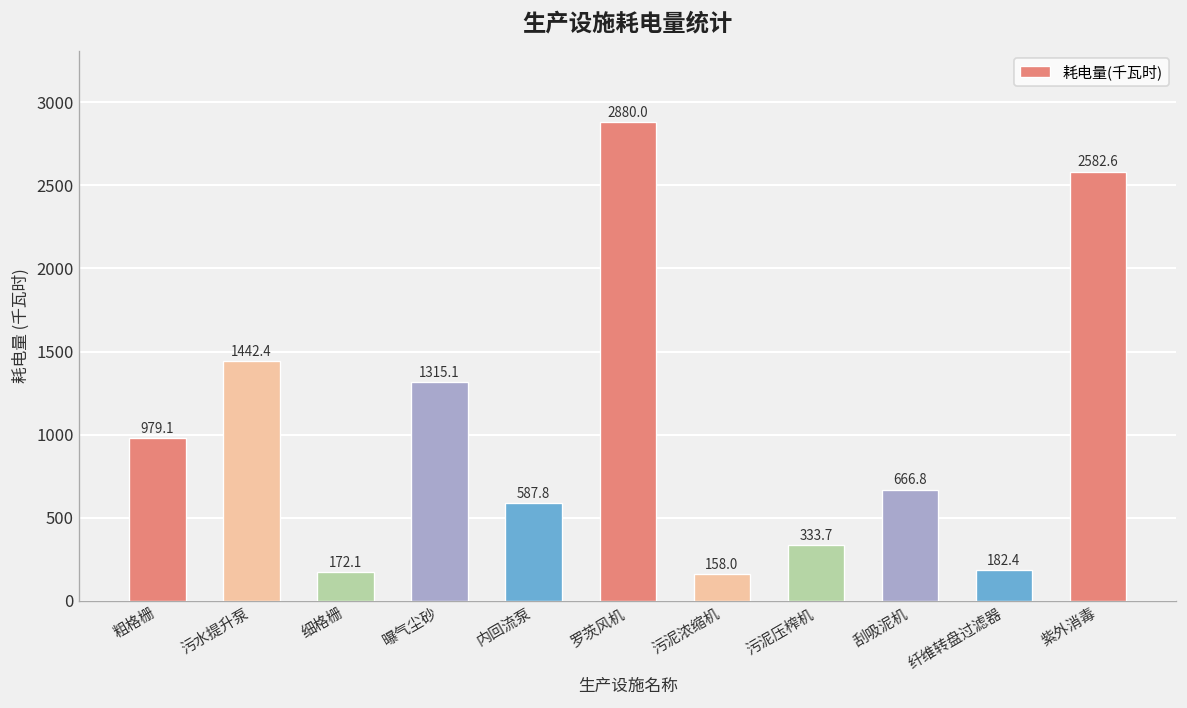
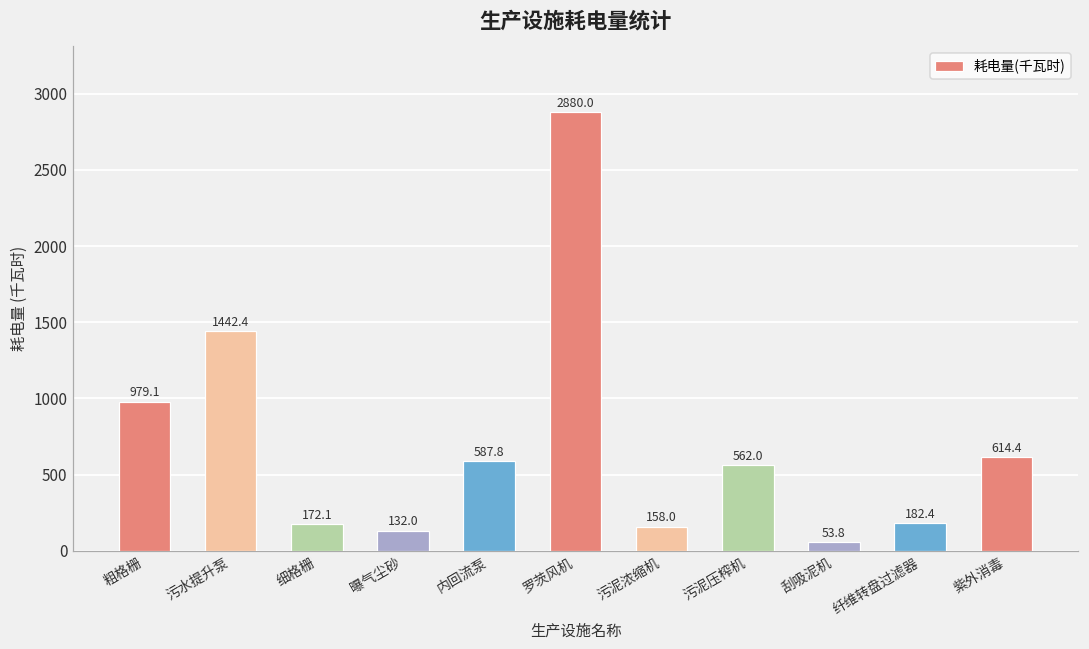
曝气尘砂: 1315.1 -> 132.0
污泥压榨机: 333.7 -> 562.0
刮吸泥机: 666.8 -> 53.8
紫外消毒: 2582.6 -> 614.4
